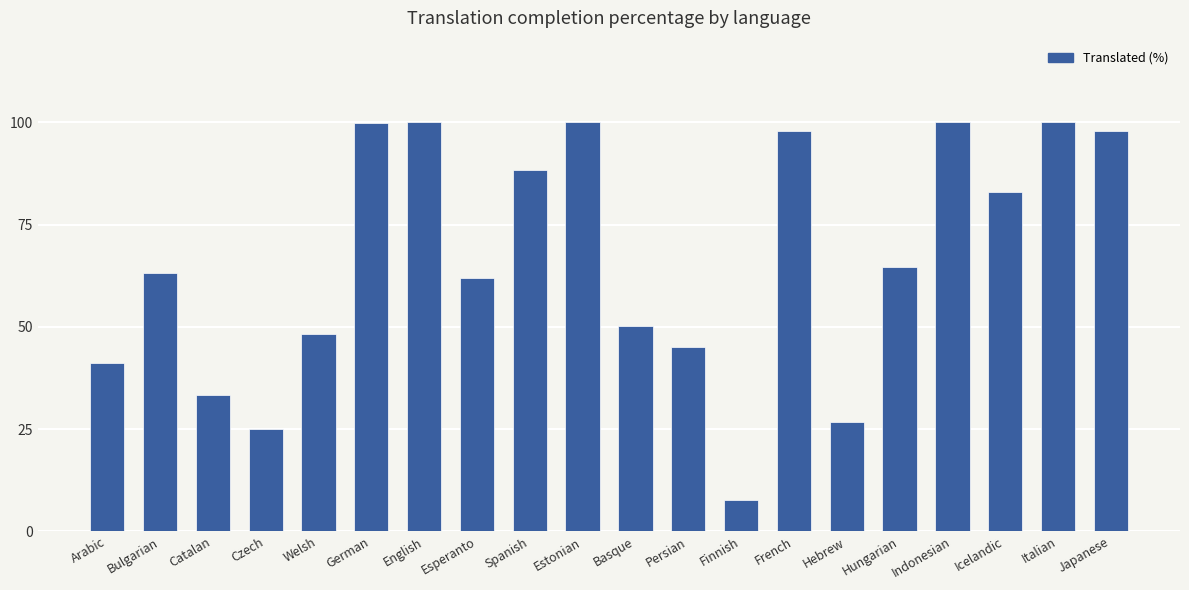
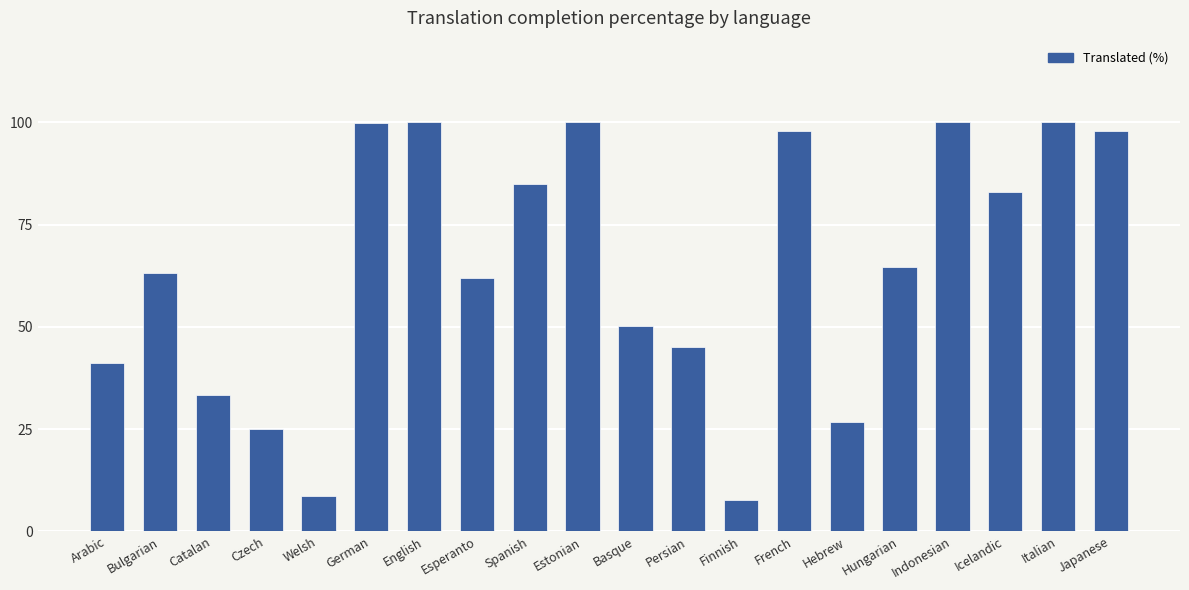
Welsh: 48 -> 9
Spanish: 88 -> 85
